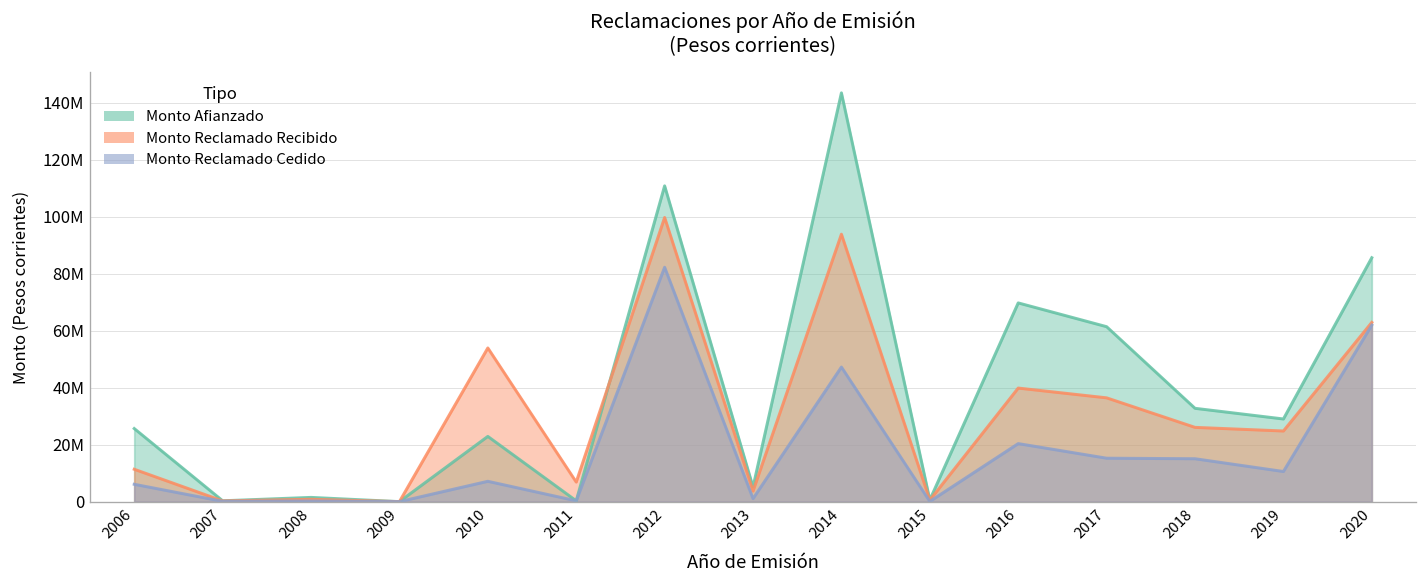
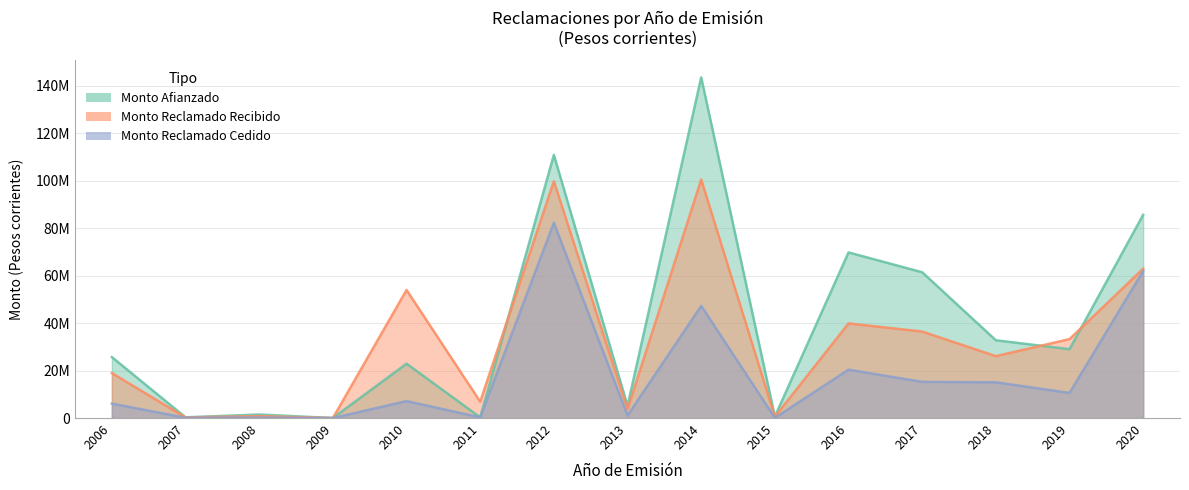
Monto Reclamado Recibido, 2006: 11000000 -> 19000000
Monto Reclamado Recibido, 2014: 94000000 -> 100000000
Monto Reclamado Recibido, 2019: 25000000 -> 33000000
